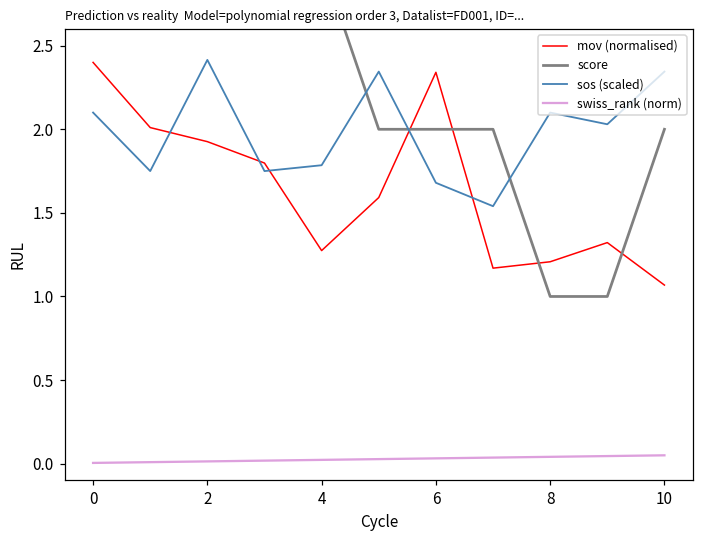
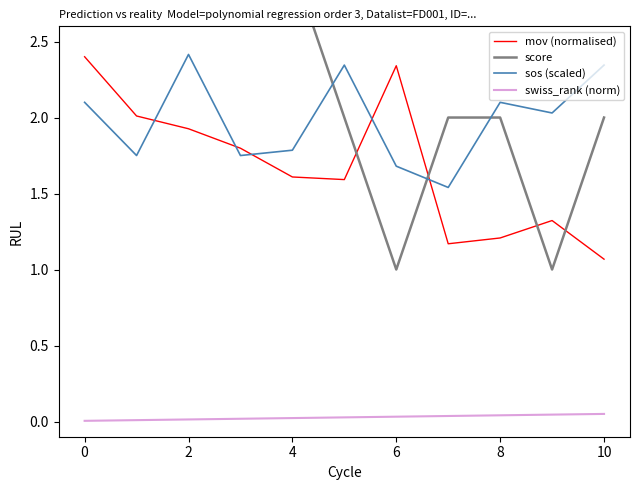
mov (normalised), 4: 1.27 -> 1.61
score, 6: 2 -> 1
score, 8: 1 -> 2
